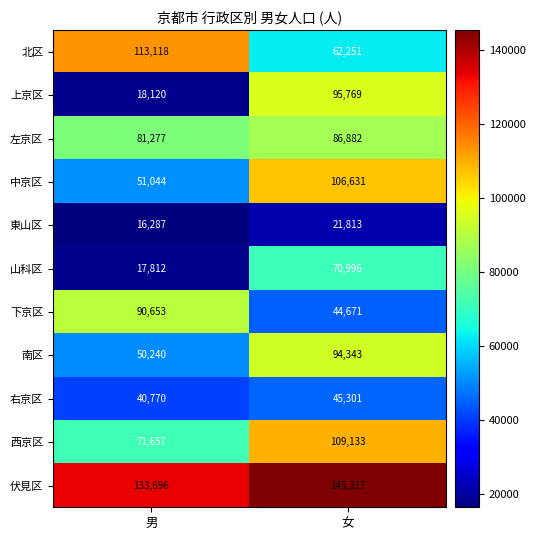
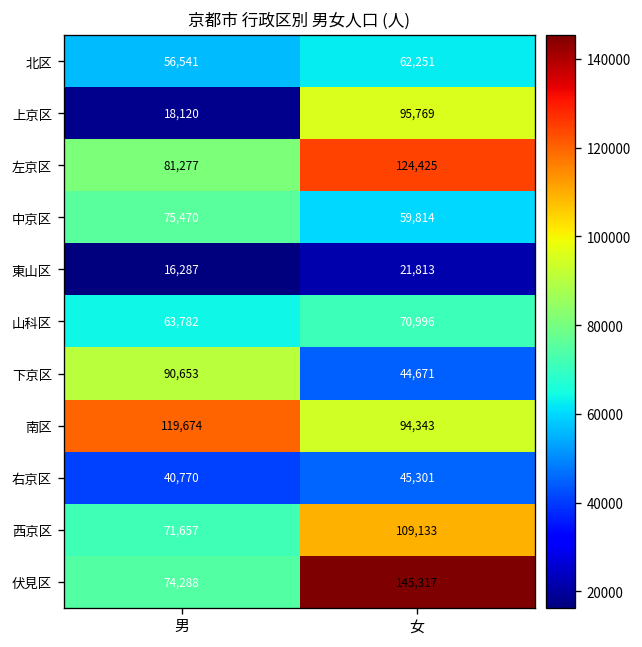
北区, 男: 113,118 -> 56,541
左京区, 女: 86,882 -> 124,425
中京区, 男: 51,044 -> 75,470
中京区, 女: 106,631 -> 59,814
山科区, 男: 17,812 -> 63,782
南区, 男: 50,240 -> 119,674
伏見区, 男: 133,696 -> 74,288
